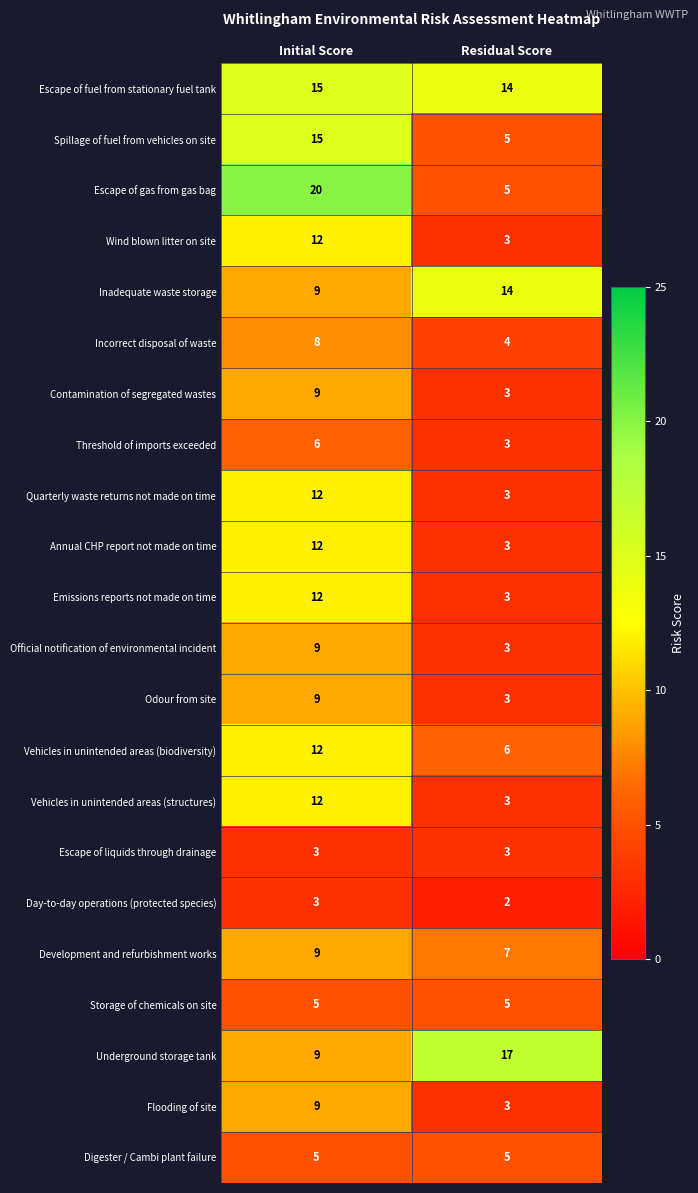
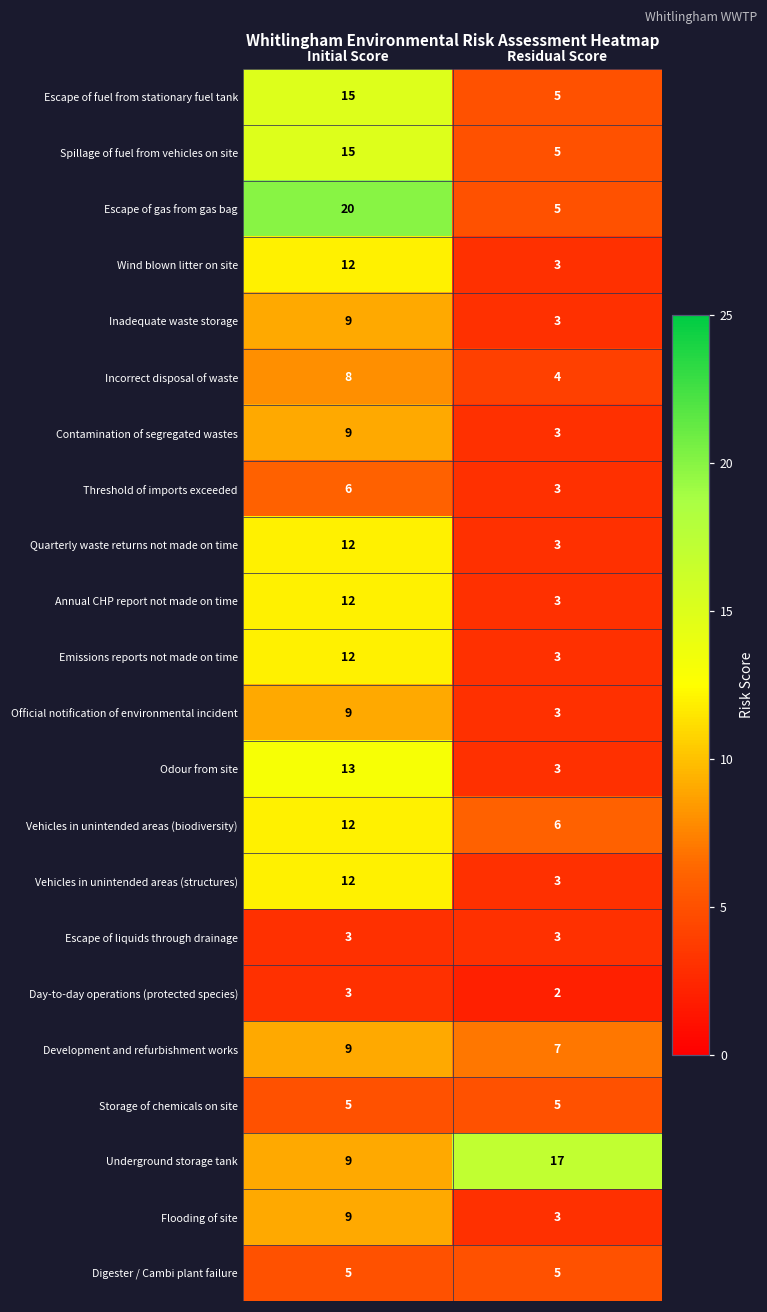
Escape of fuel from stationary fuel tank, Residual Score: 14 -> 5
Inadequate waste storage, Residual Score: 14 -> 3
Odour from site, Initial Score: 9 -> 13
